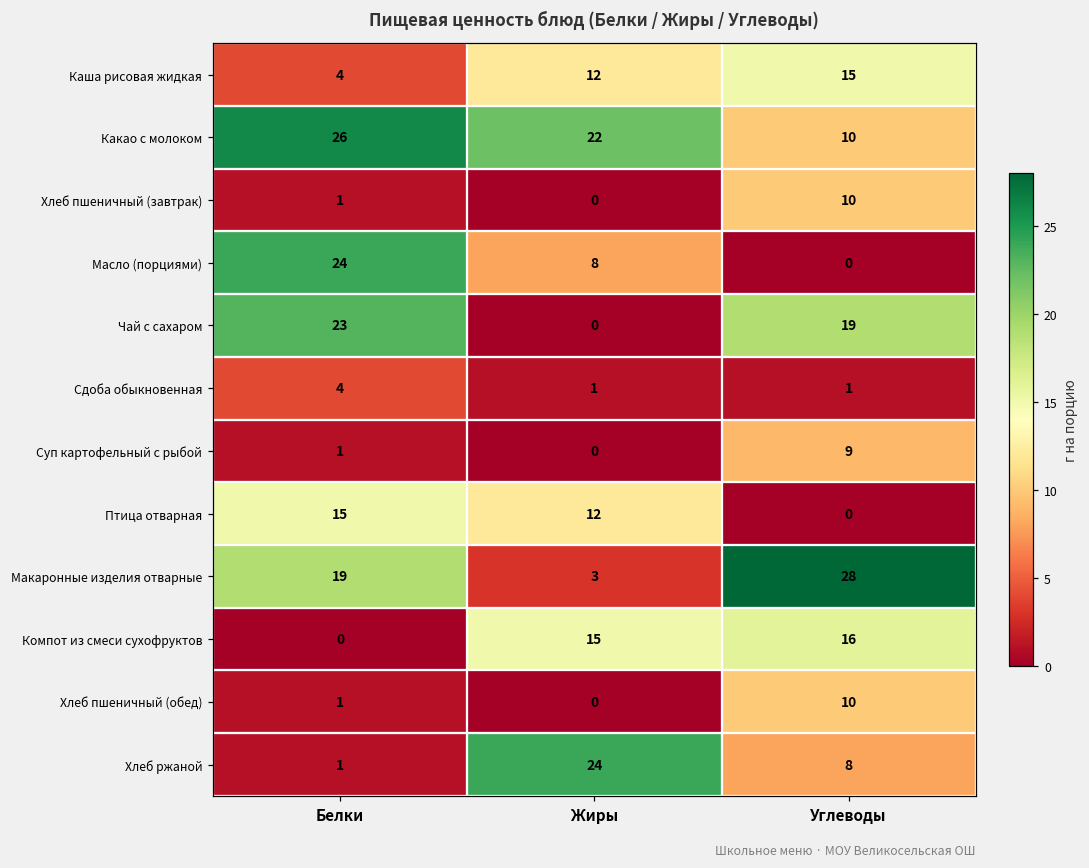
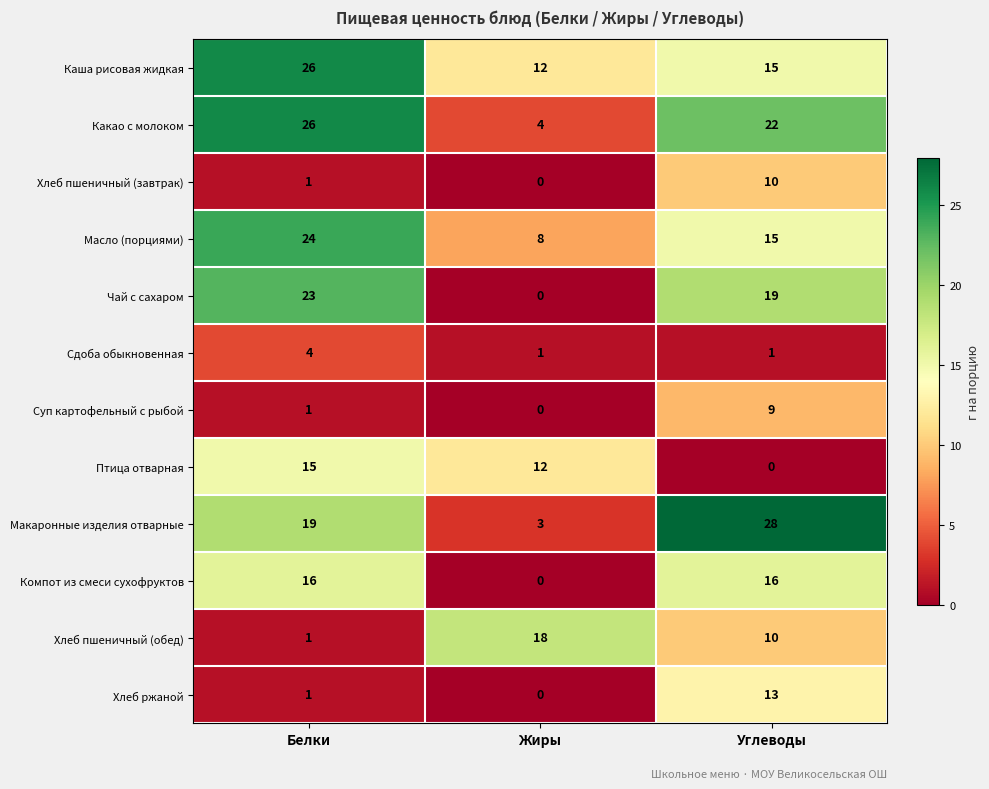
Каша рисовая жидкая, Белки: 4 -> 26
Какао с молоком, Жиры: 22 -> 4
Какао с молоком, Углеводы: 10 -> 22
Масло (порциями), Углеводы: 0 -> 15
Компот из смеси сухофруктов, Белки: 0 -> 16
Компот из смеси сухофруктов, Жиры: 15 -> 0
Хлеб пшеничный (обед), Жиры: 0 -> 18
Хлеб ржаной, Жиры: 24 -> 0
Хлеб ржаной, Углеводы: 8 -> 13
